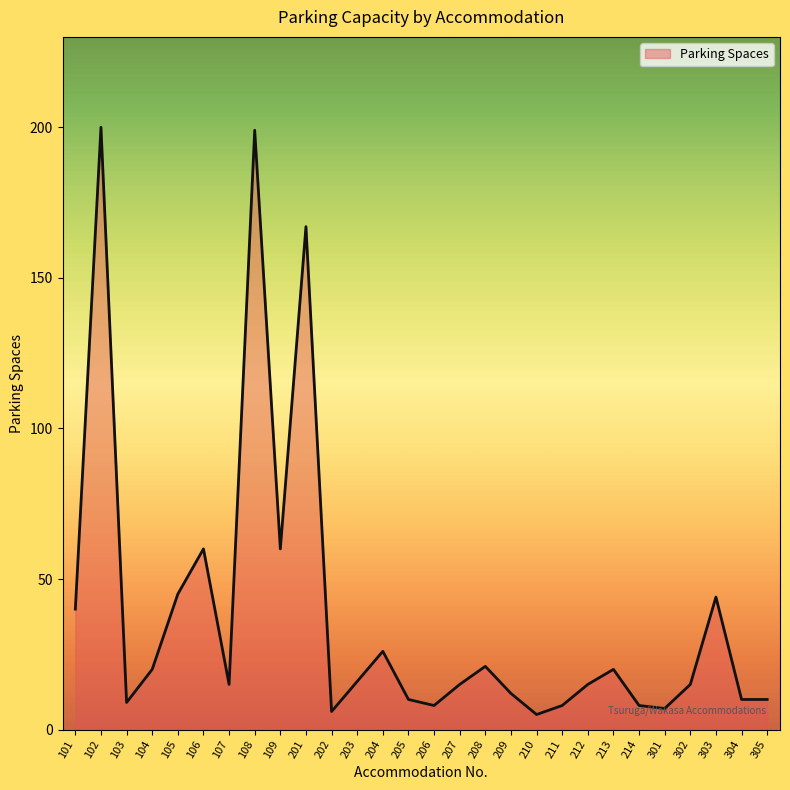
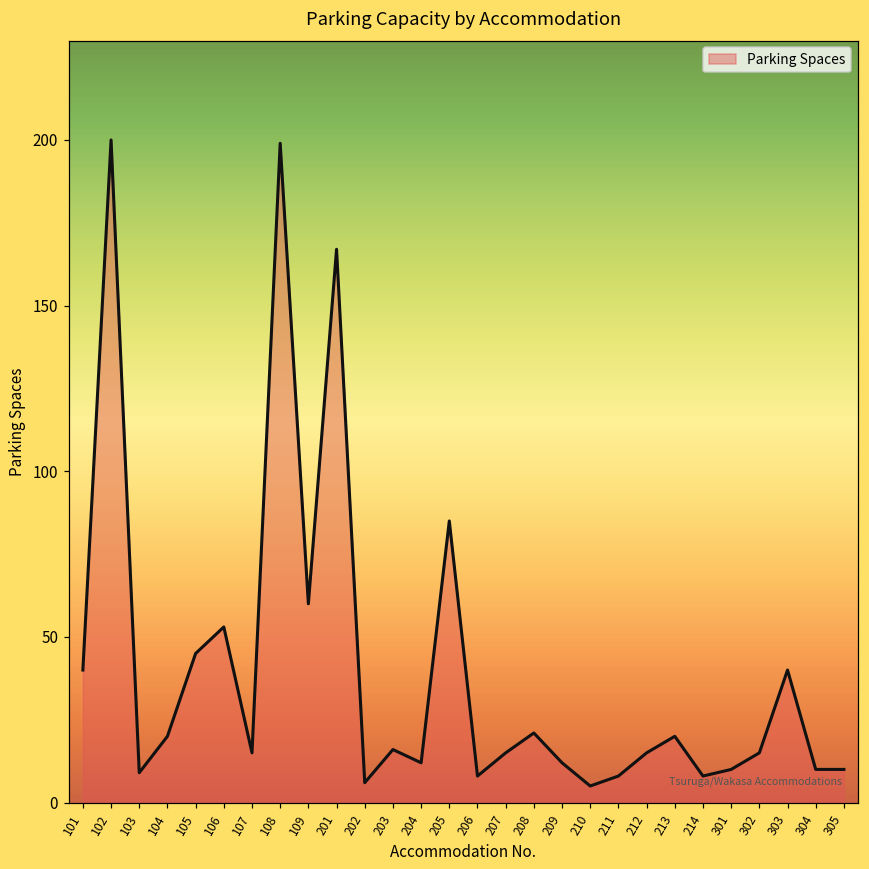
106: 60 -> 53
204: 26 -> 12
205: 10 -> 85
301: 7 -> 10
303: 44 -> 40
